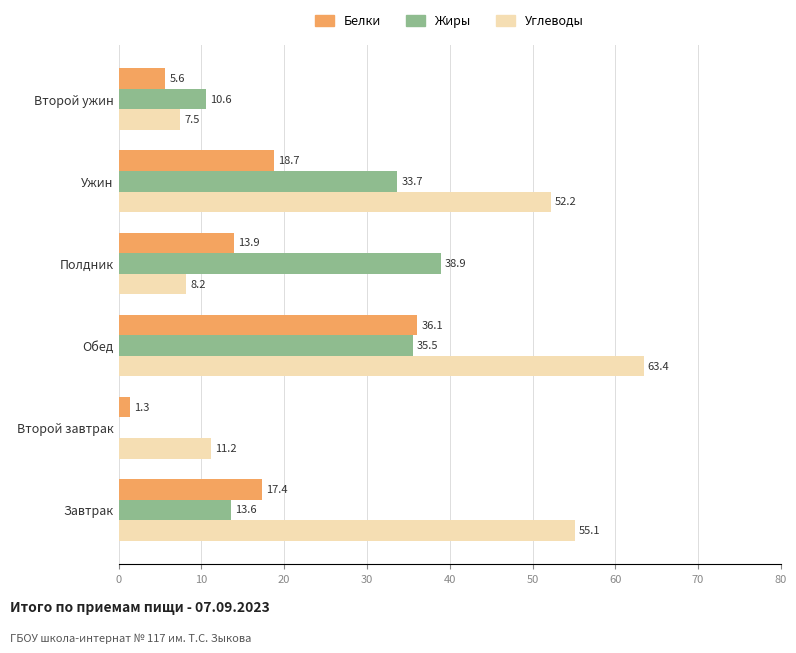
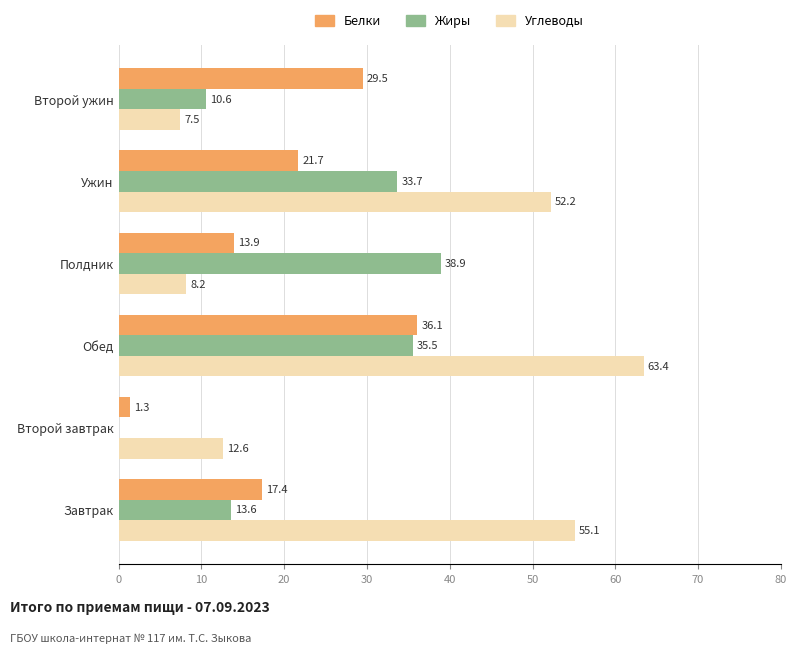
Белки, Второй ужин: 5.6 -> 29.5
Белки, Ужин: 18.7 -> 21.7
Углеводы, Второй завтрак: 11.2 -> 12.6
